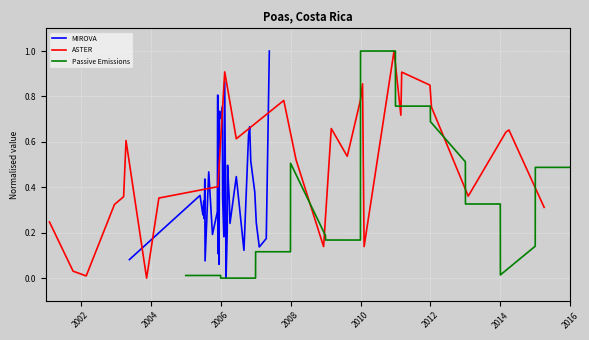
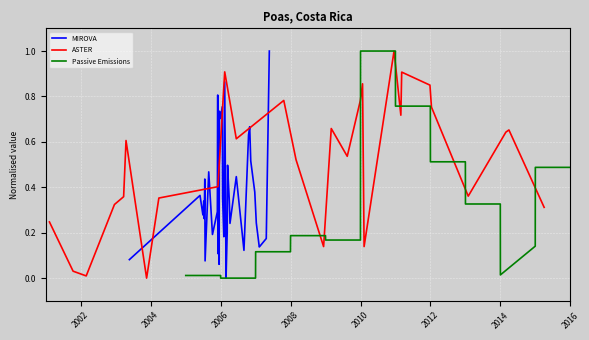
Passive Emissions, 2008: 0.51 -> 0.19
Passive Emissions, 2012: 0.69 -> 0.51
